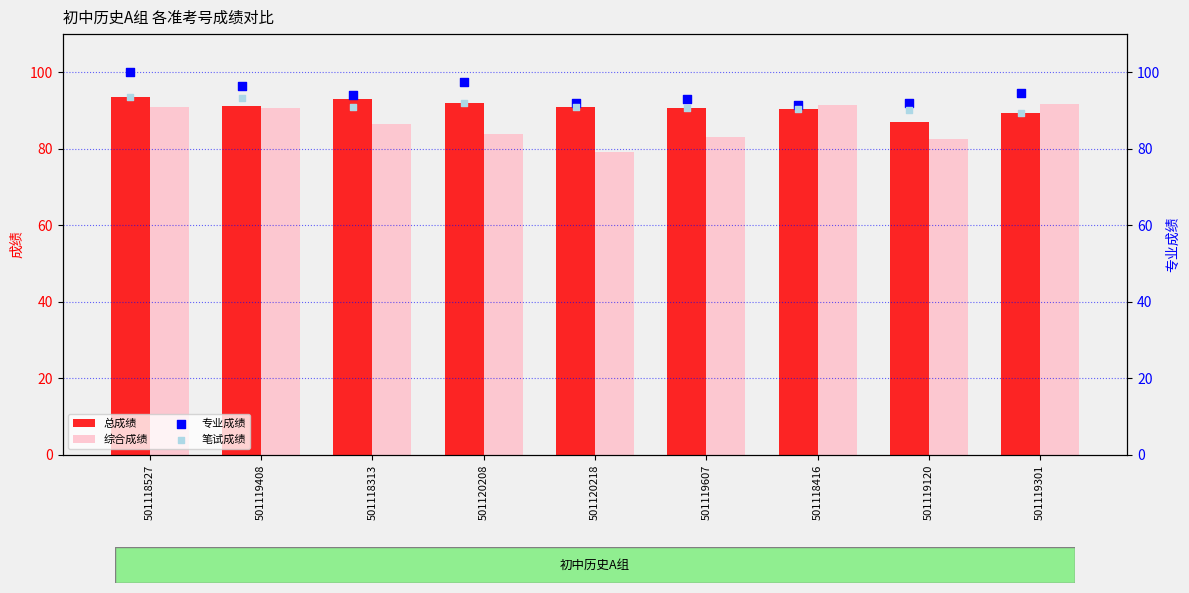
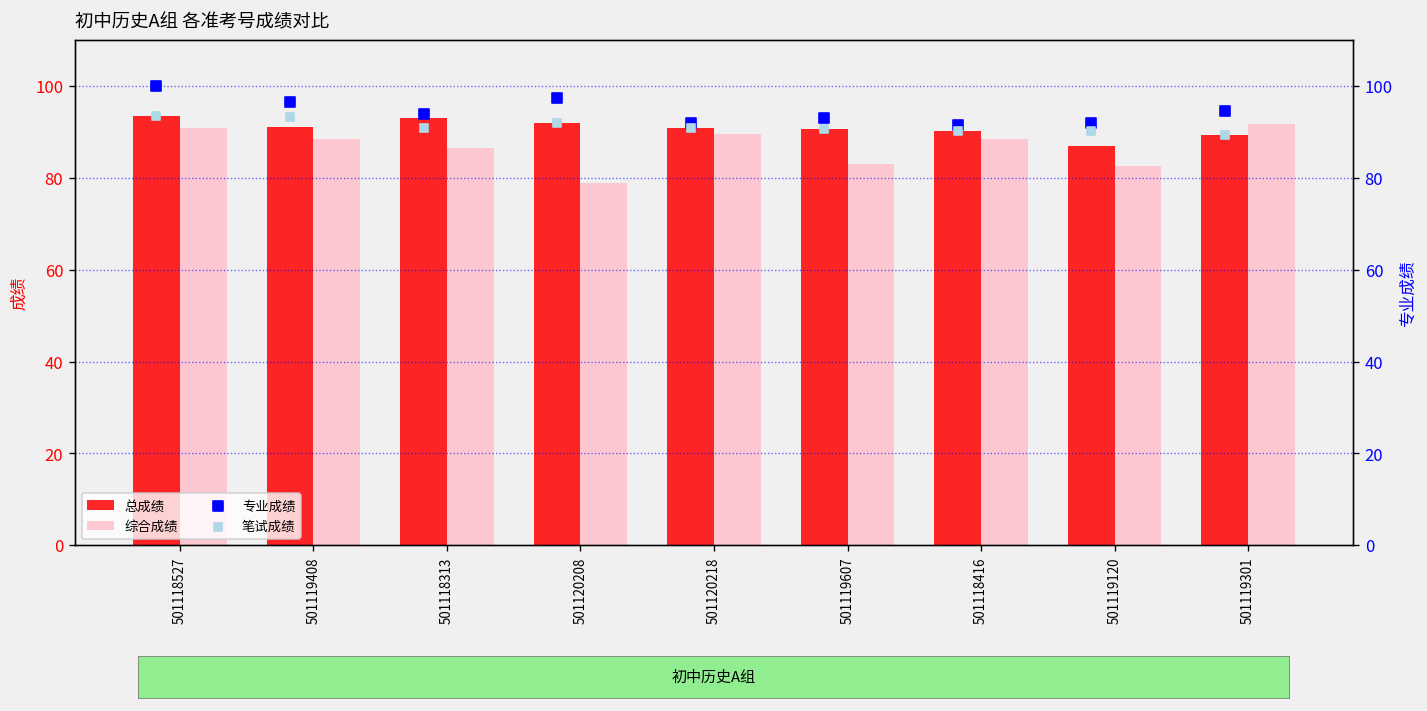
综合成绩, 501119408: 91 -> 89
综合成绩, 501120208: 84 -> 79
综合成绩, 501120218: 79 -> 90
综合成绩, 501118416: 92 -> 89
